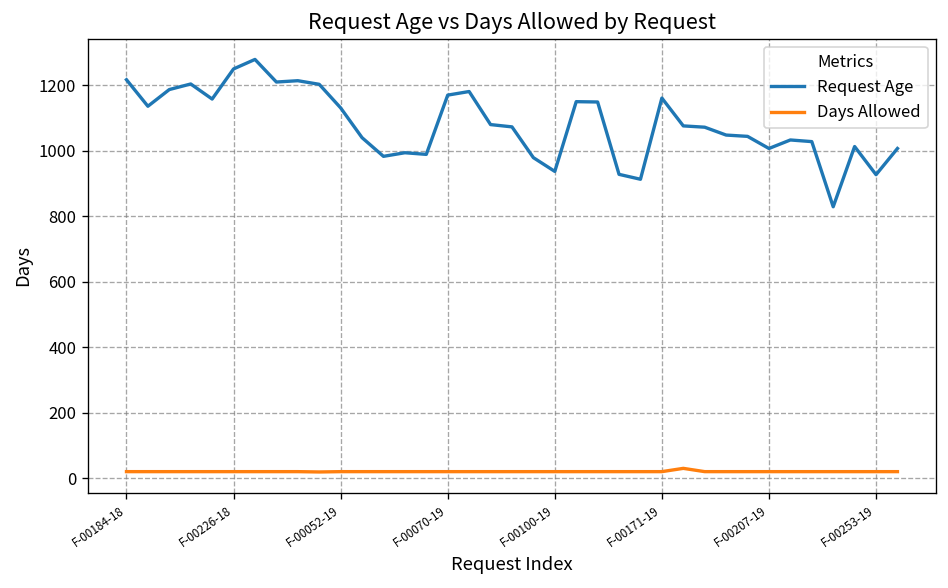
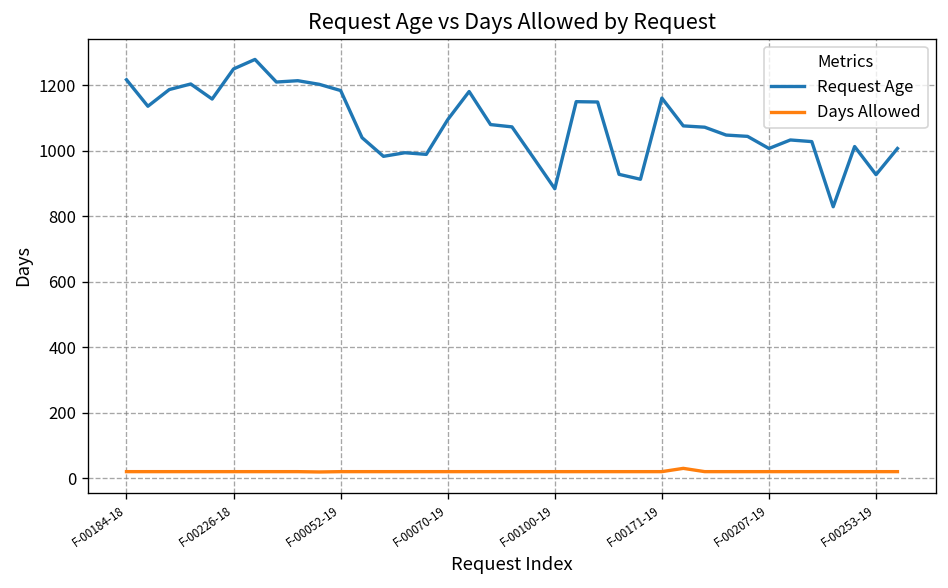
Request Age, F-00052-19: 1130 -> 1180
Request Age, F-00070-19: 1170 -> 1100
Request Age, F-00100-19: 940 -> 880
